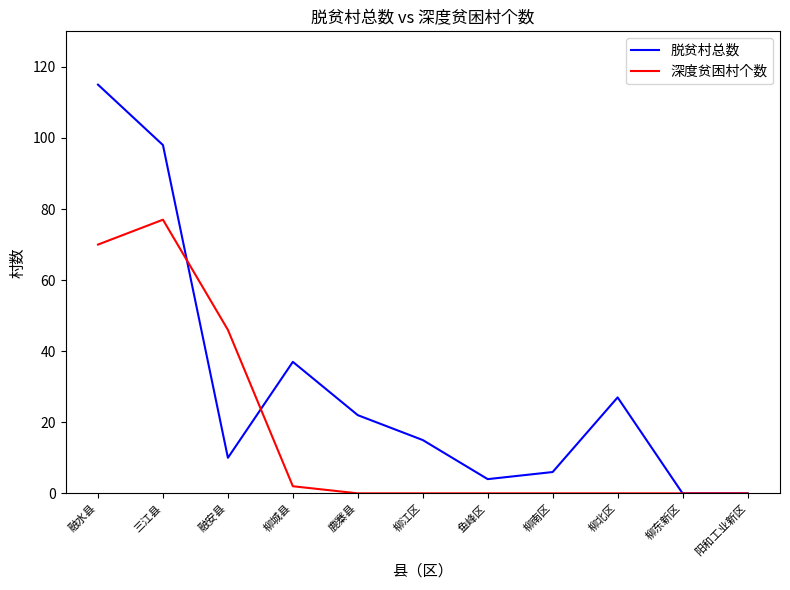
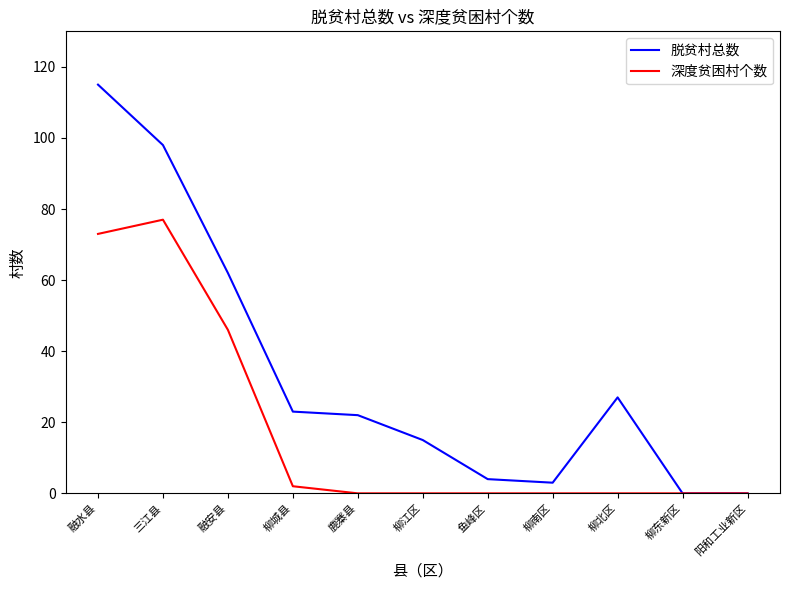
深度贫困村个数, 融水县: 70 -> 73
脱贫村总数, 融安县: 10 -> 62
脱贫村总数, 柳城县: 37 -> 23
脱贫村总数, 柳南区: 6 -> 3
